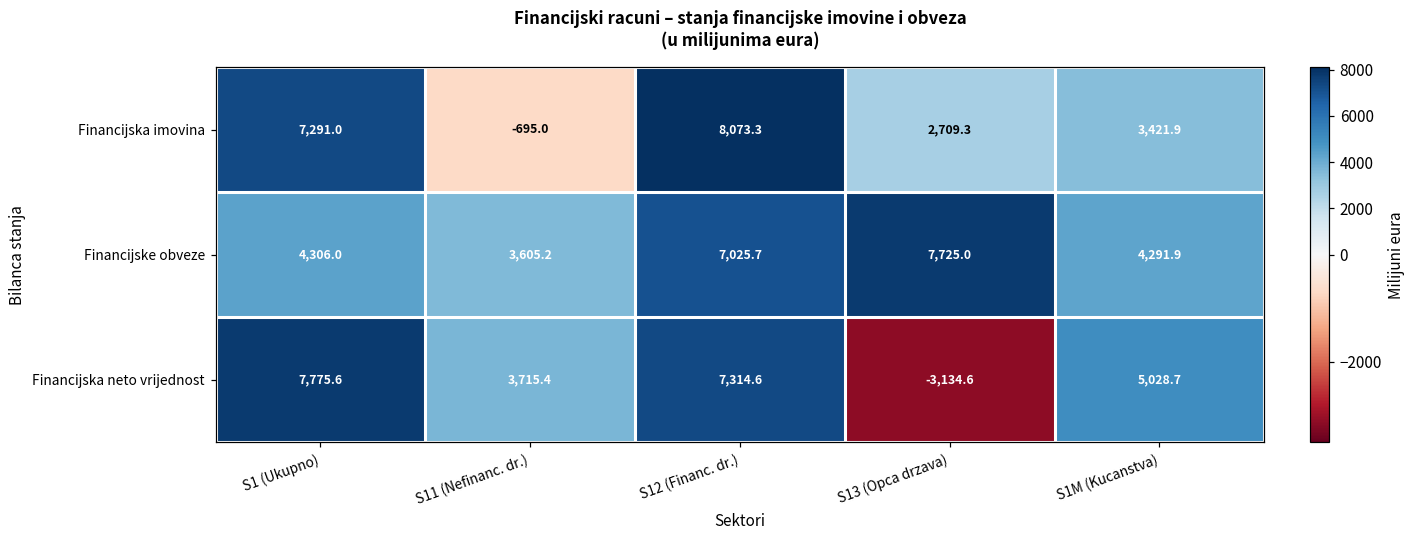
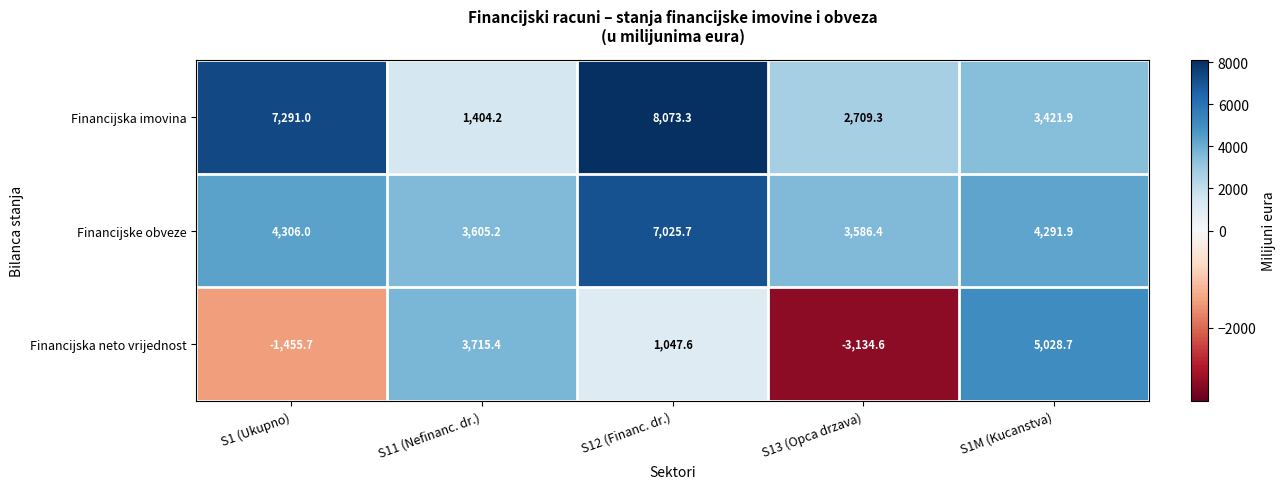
Financijska imovina, S11 (Nefinanc. dr.): -695.0 -> 1,404.2
Financijske obveze, S13 (Opca drzava): 7,725.0 -> 3,586.4
Financijska neto vrijednost, S1 (Ukupno): 7,775.6 -> -1,455.7
Financijska neto vrijednost, S12 (Financ. dr.): 7,314.6 -> 1,047.6
